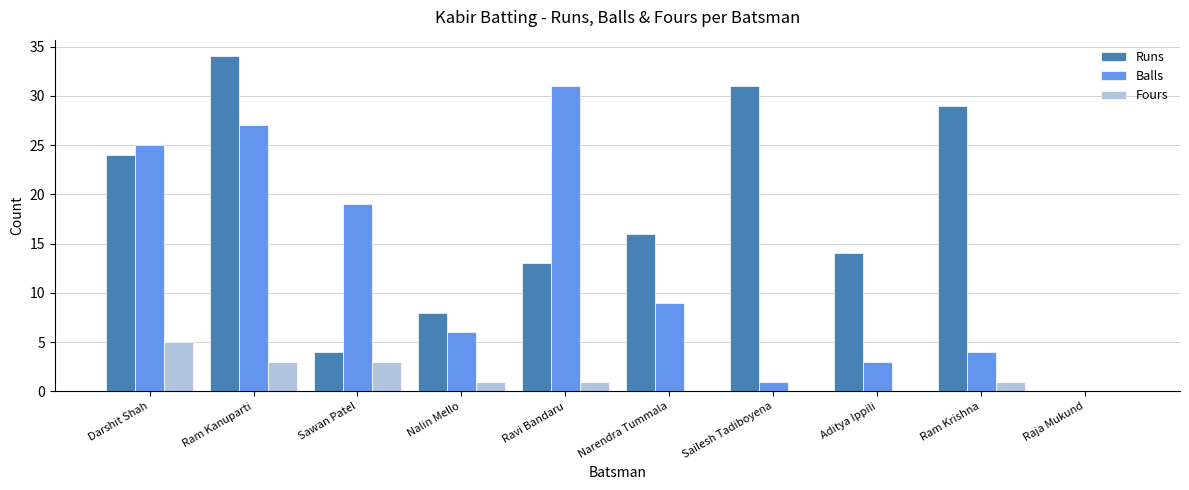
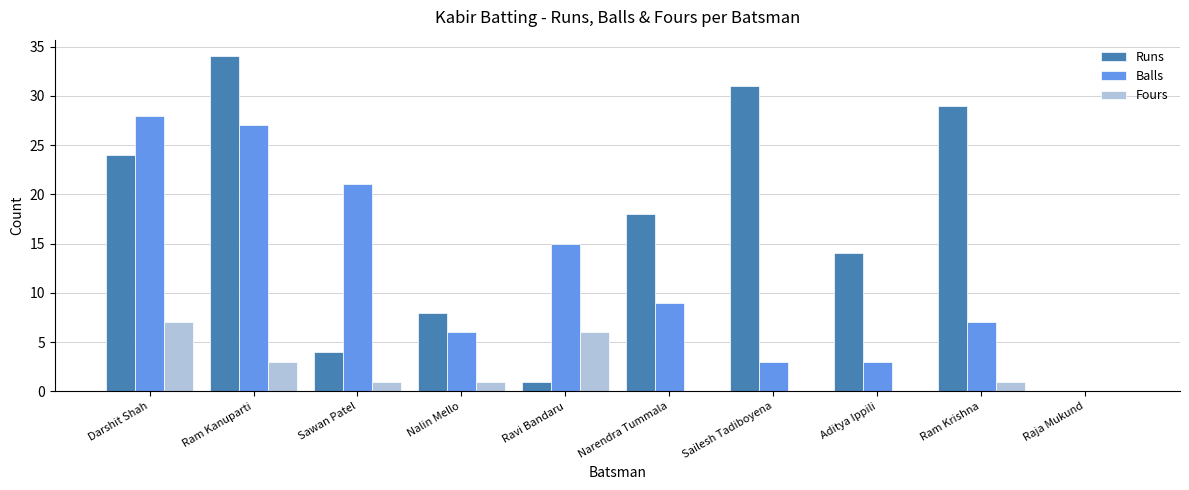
Balls, Darshit Shah: 25 -> 28
Fours, Darshit Shah: 5 -> 7
Balls, Sawan Patel: 19 -> 21
Fours, Sawan Patel: 3 -> 1
Runs, Ravi Bandaru: 13 -> 1
Balls, Ravi Bandaru: 31 -> 15
Fours, Ravi Bandaru: 1 -> 6
Runs, Narendra Tummala: 16 -> 18
Balls, Sailesh Tadiboyena: 1 -> 3
Balls, Ram Krishna: 4 -> 7
